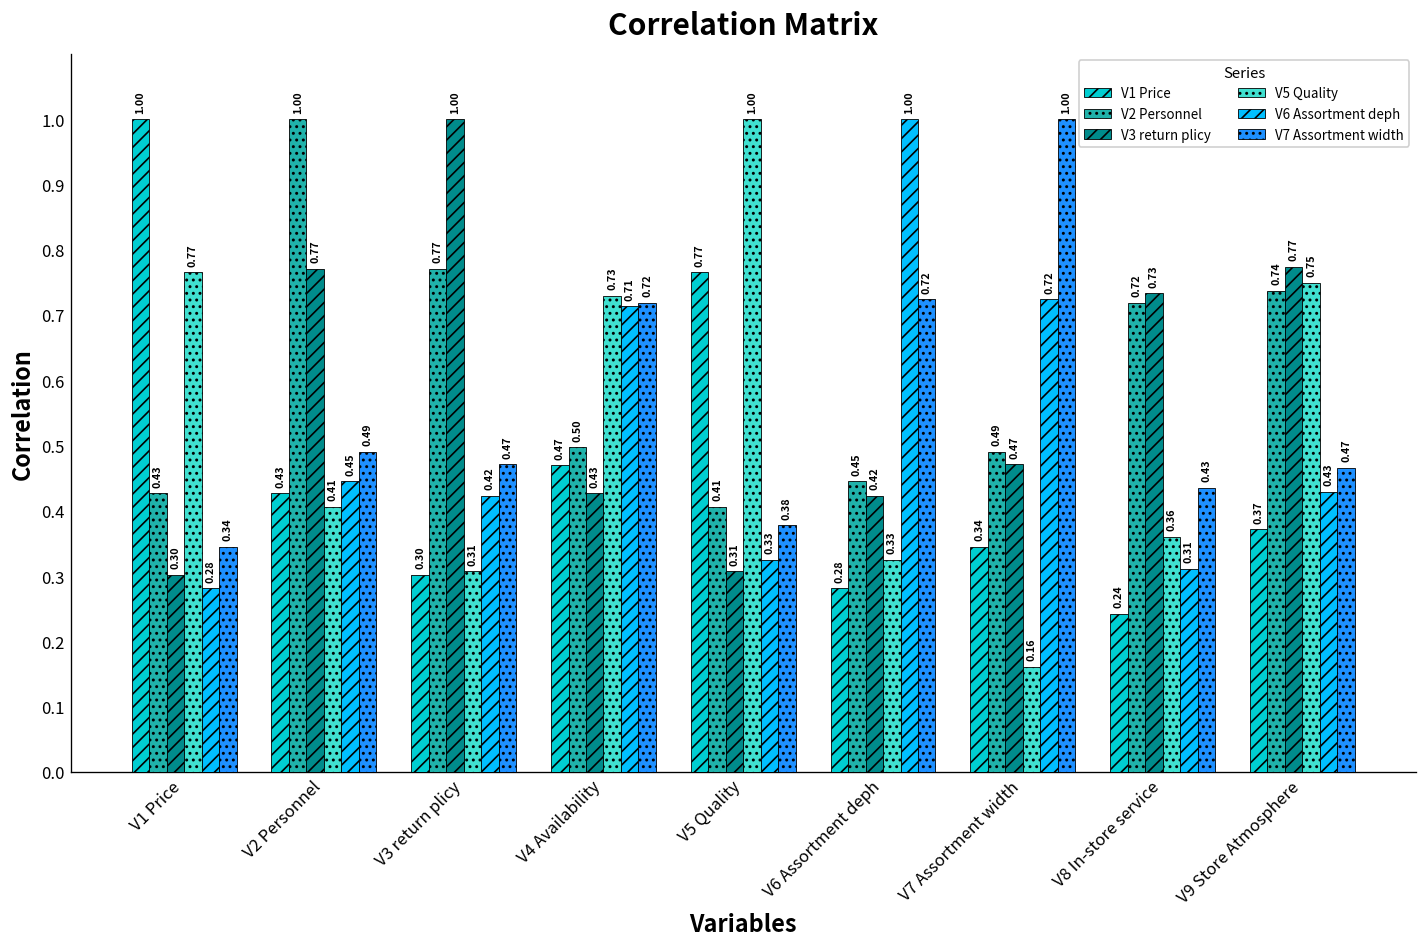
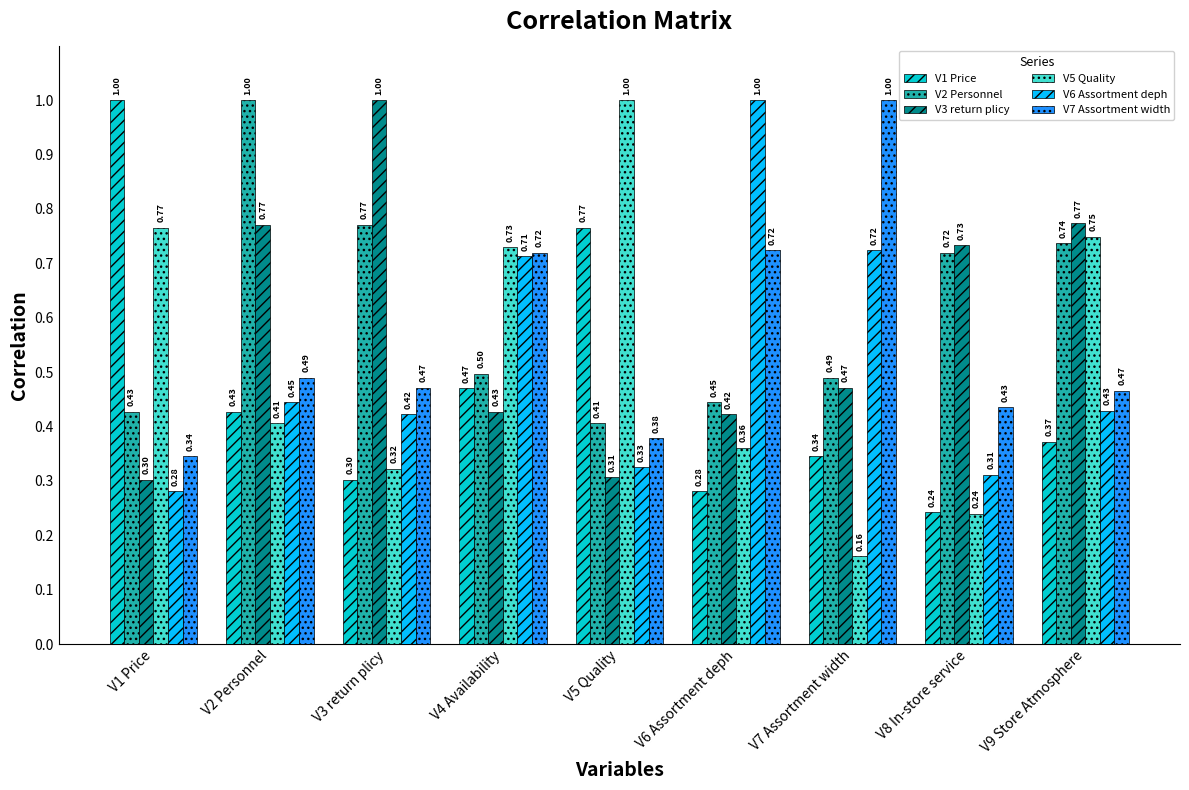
V5 Quality, V3 return plicy: 0.31 -> 0.32
V5 Quality, V6 Assortment deph: 0.33 -> 0.36
V5 Quality, V8 In-store service: 0.36 -> 0.24
